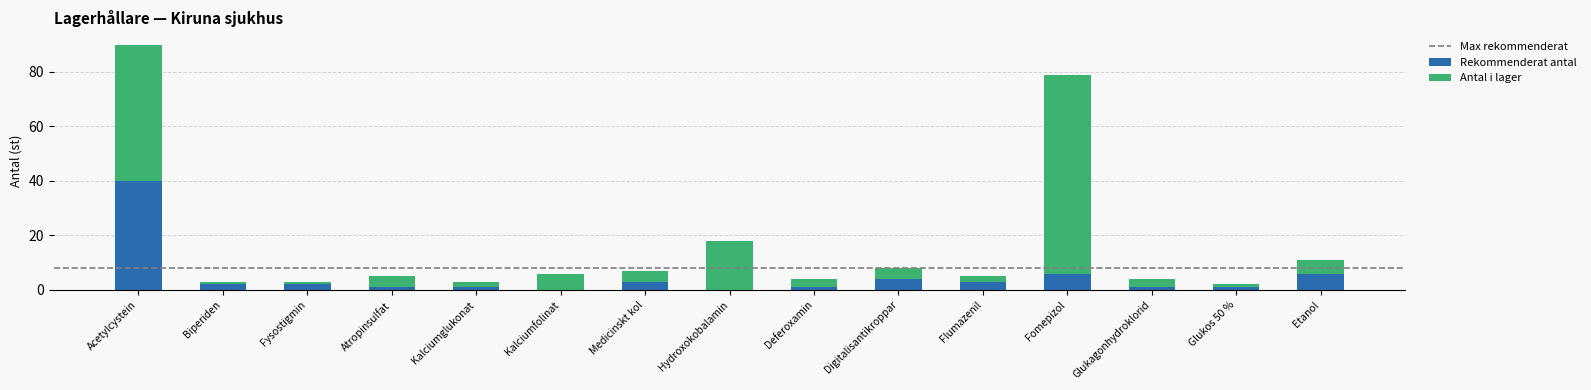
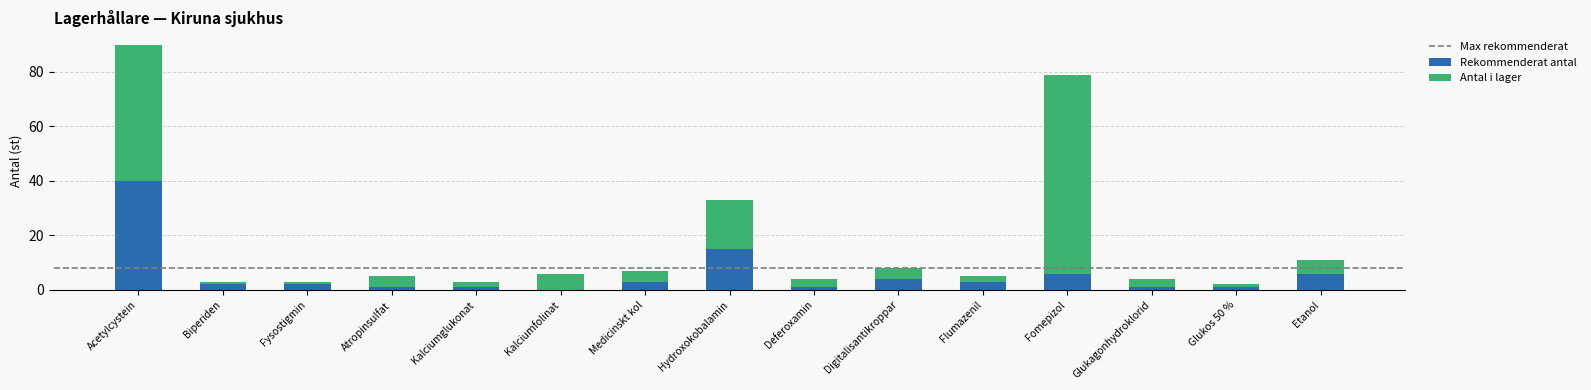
Rekommenderat antal, Hydroxokobalamin: 0 -> 15
